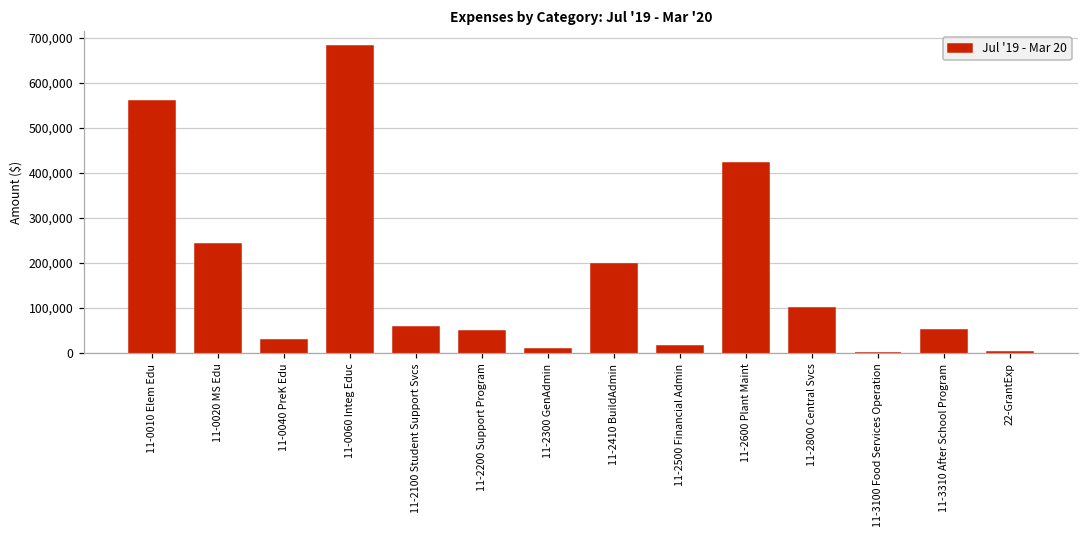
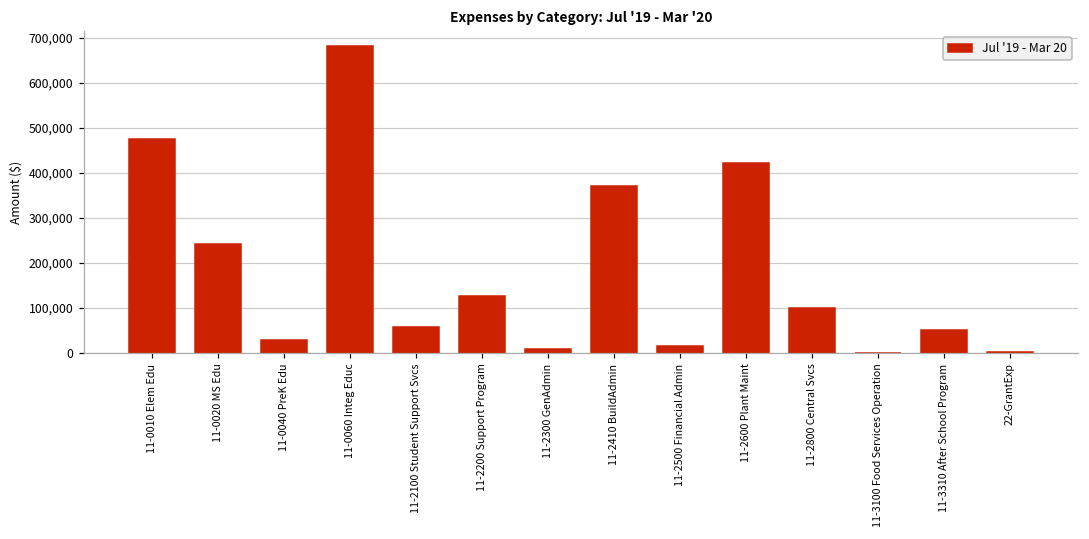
11-0010 Elem Edu: 560,000 -> 480,000
11-2200 Support Program: 50,000 -> 130,000
11-2410 BuildAdmin: 200,000 -> 370,000
